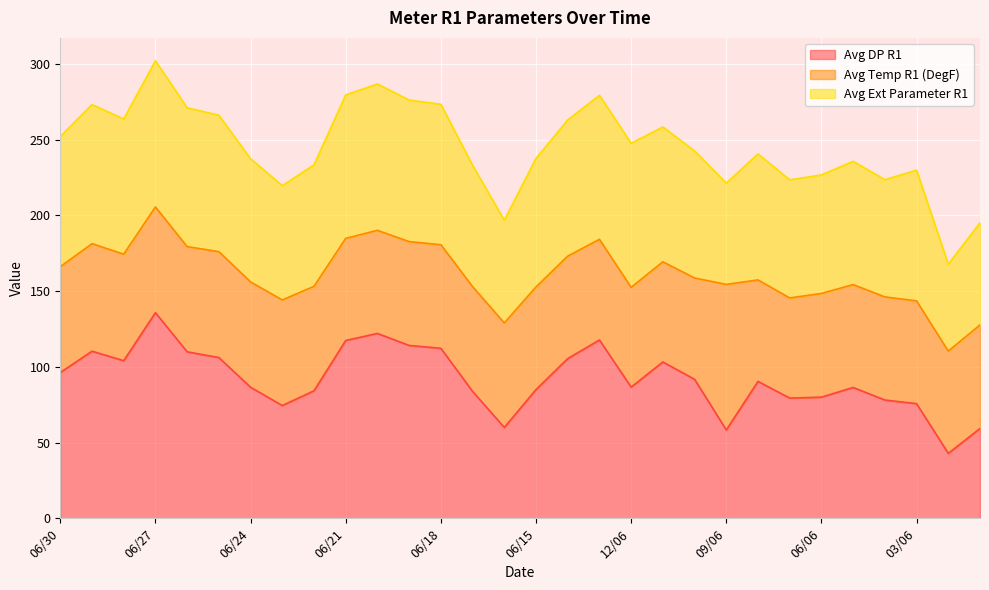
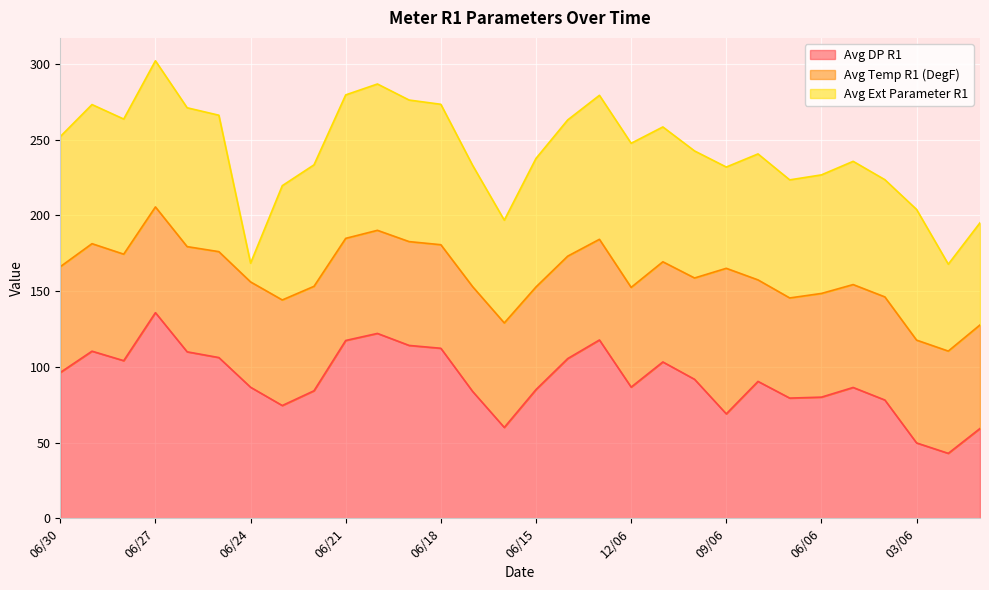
Avg Ext Parameter R1, 06/24: 81 -> 12
Avg DP R1, 09/06: 58 -> 69
Avg DP R1, 03/06: 76 -> 50
